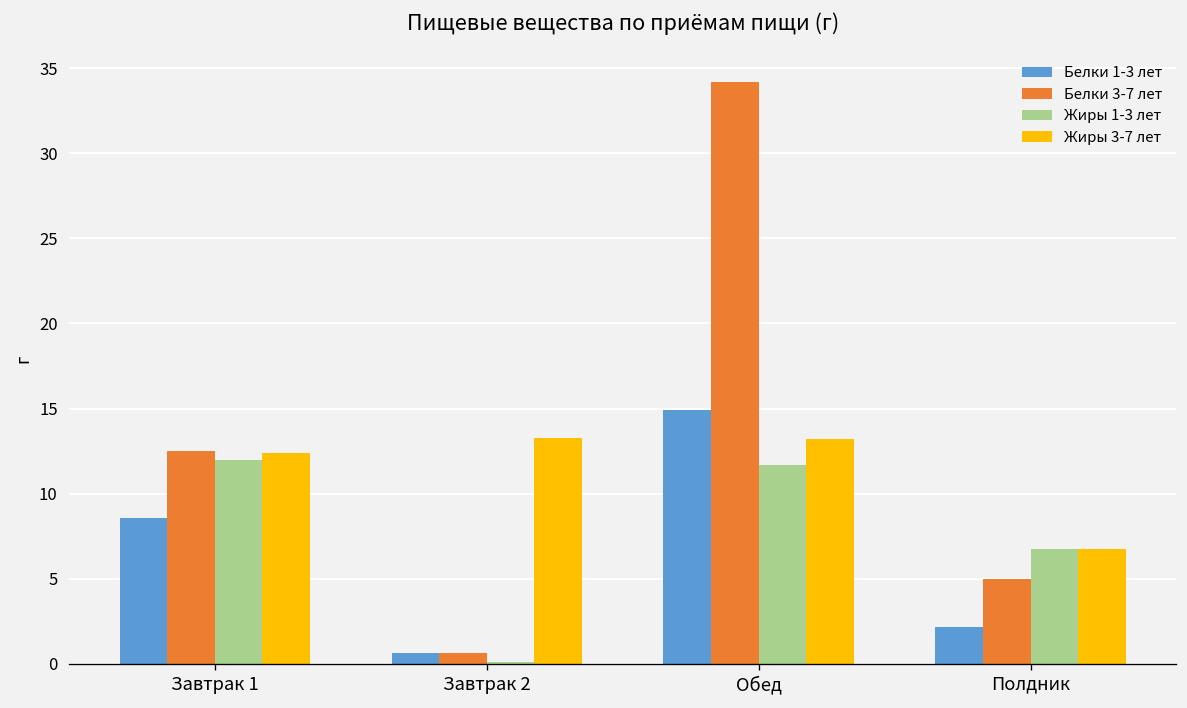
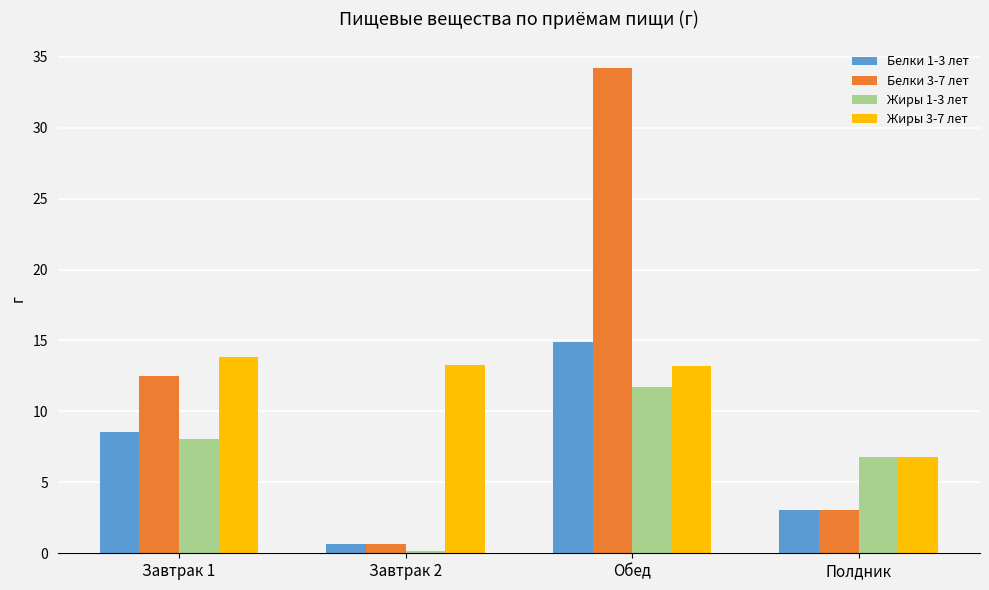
Жиры 1-3 лет, Завтрак 1: 12.0 -> 8.1
Жиры 3-7 лет, Завтрак 1: 12.4 -> 13.8
Белки 1-3 лет, Полдник: 2.2 -> 3.1
Белки 3-7 лет, Полдник: 5.0 -> 3.1
